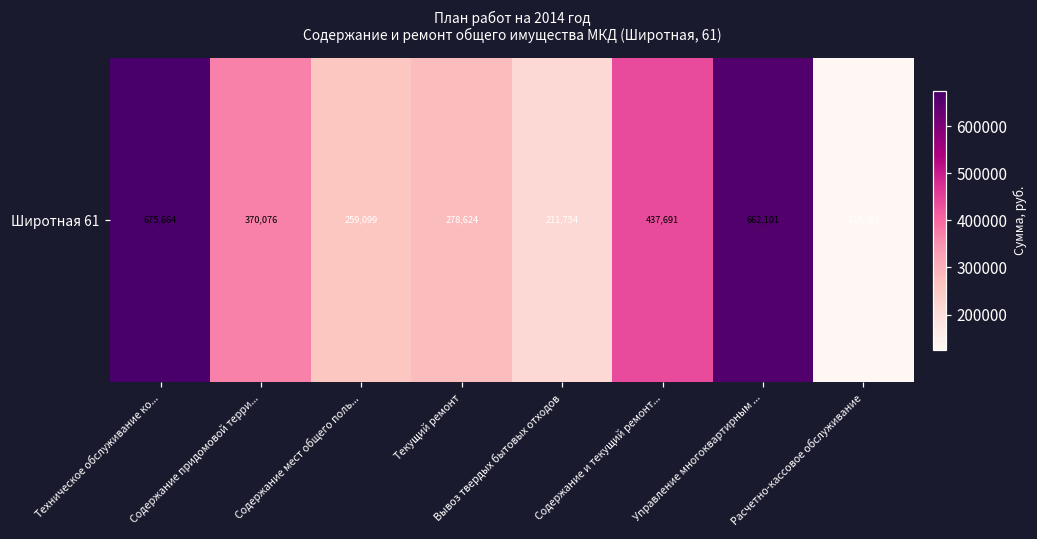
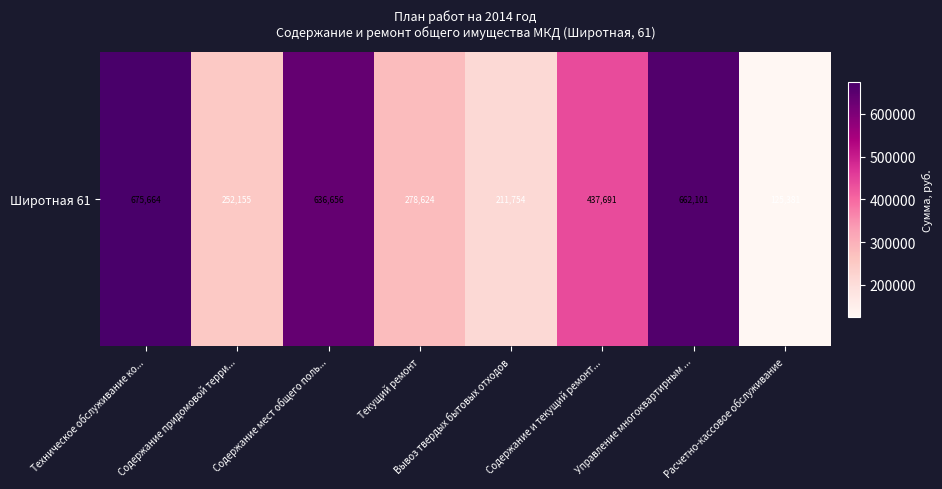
Широтная 61, Содержание придомовой терри...: 370,076 -> 252,155
Широтная 61, Содержание мест общего поль...: 259,099 -> 636,656
